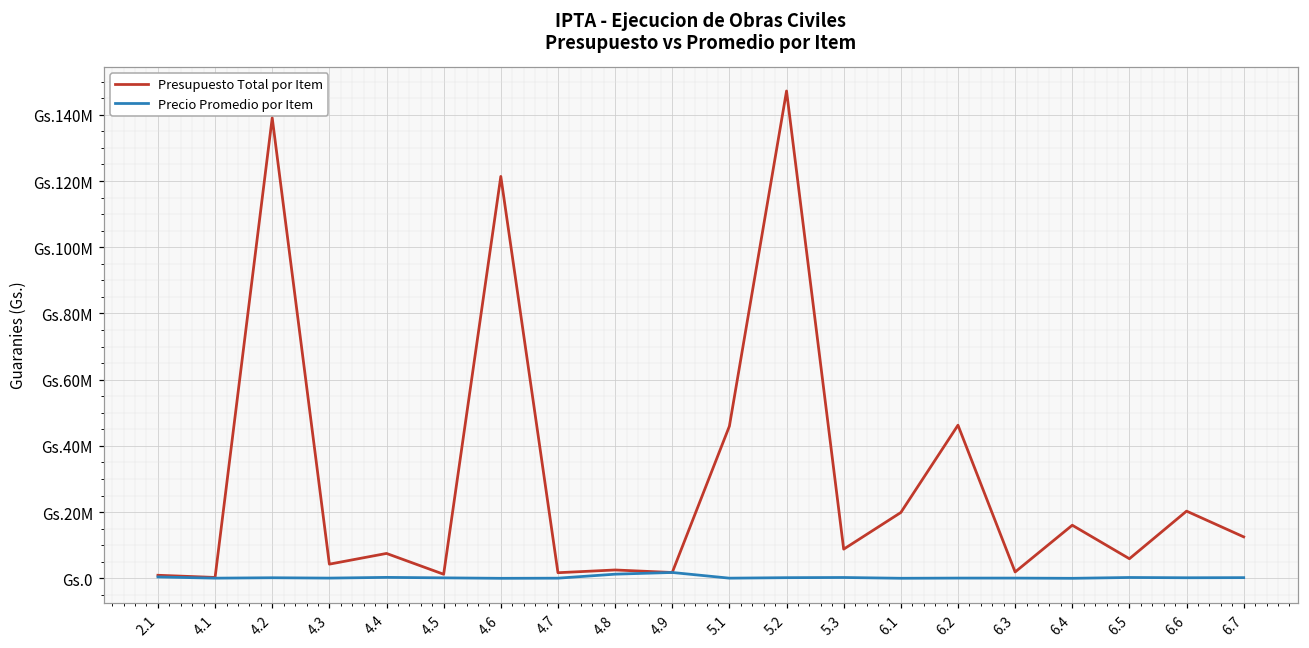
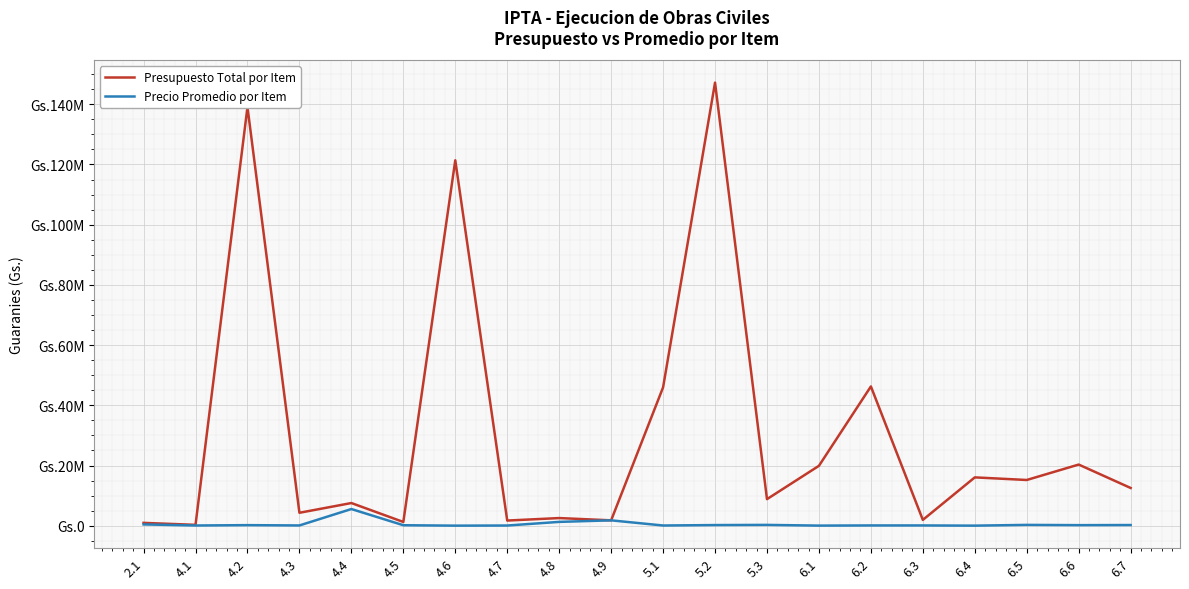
Precio Promedio por Item, 4.4: Gs.0 -> Gs.6000000
Presupuesto Total por Item, 6.5: Gs.6000000 -> Gs.15000000
